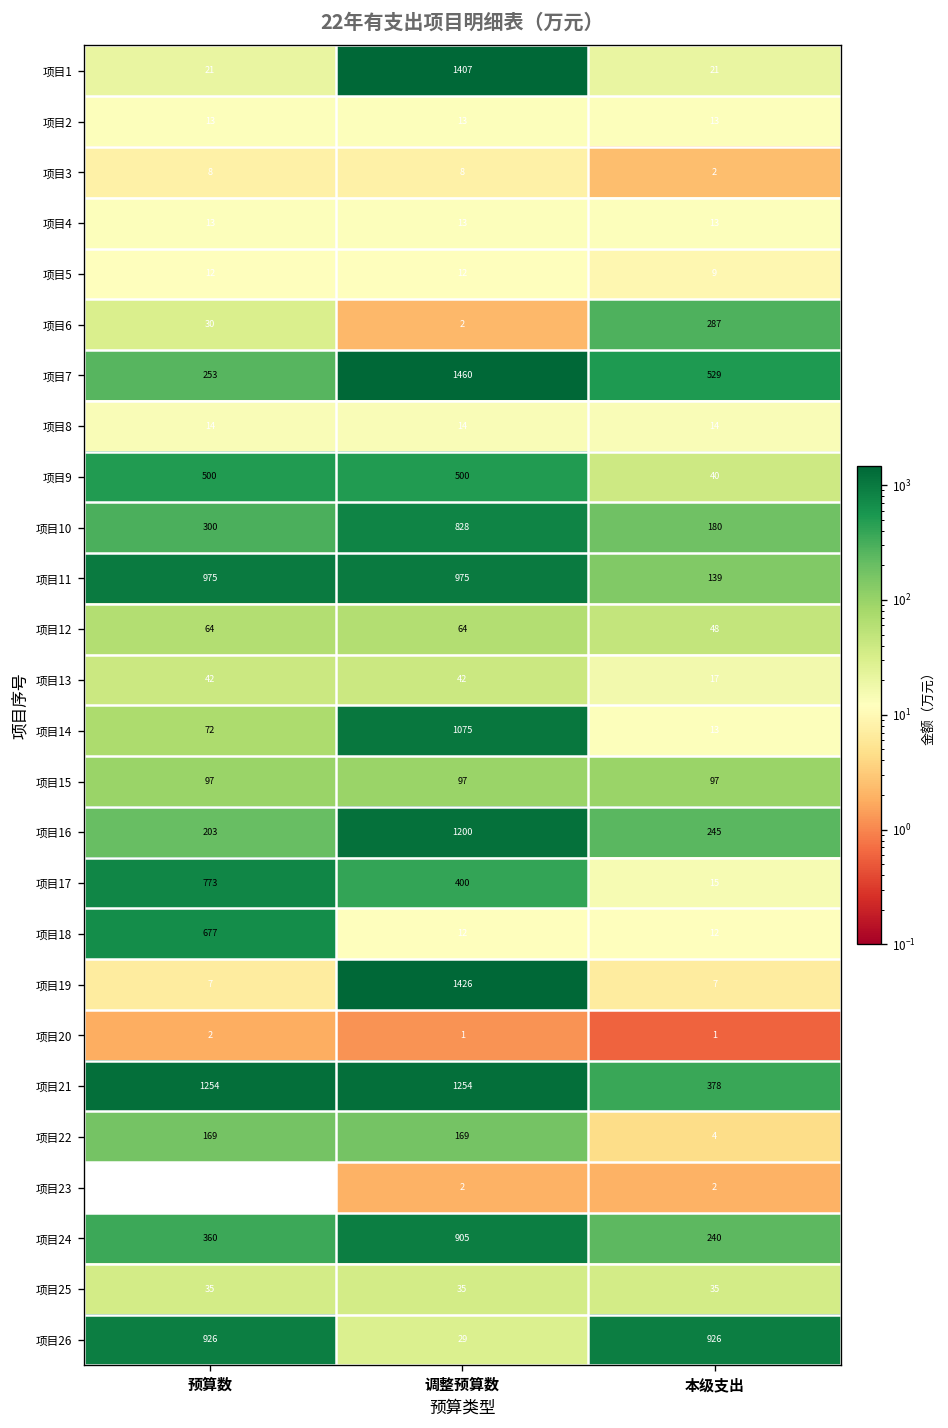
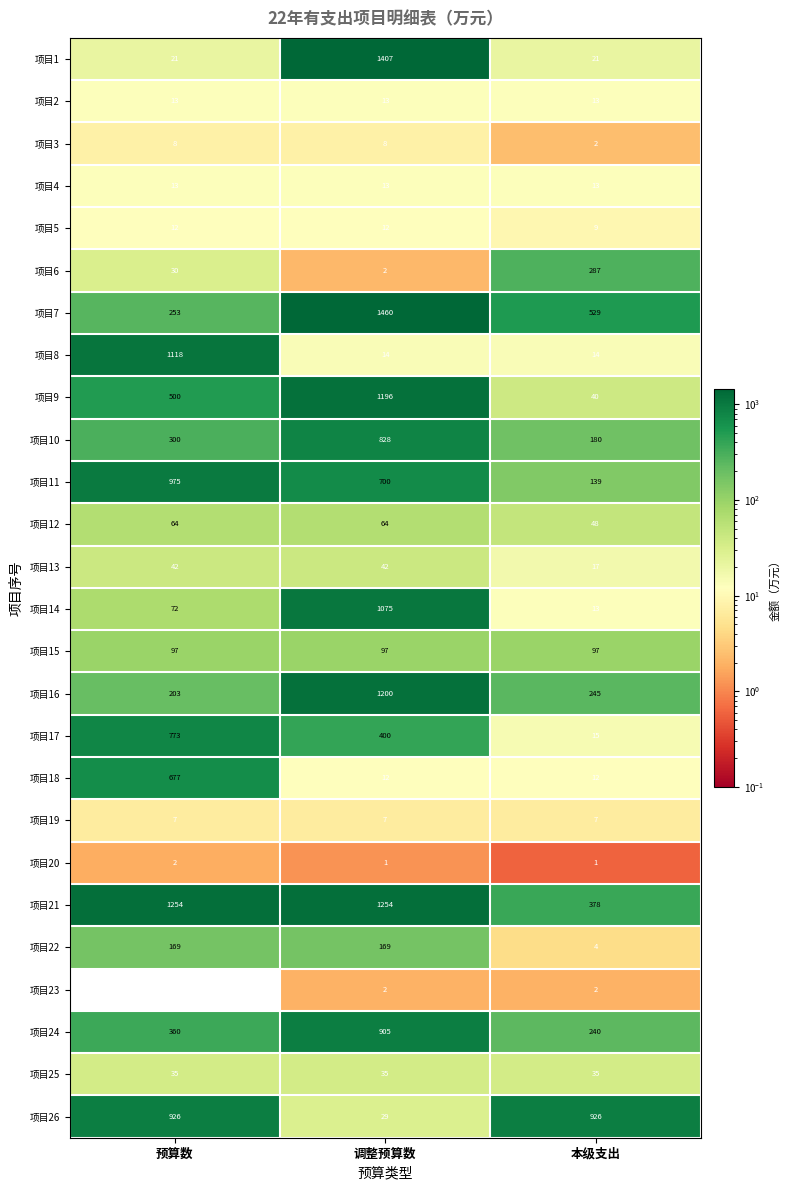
项目8, 预算数: 14 -> 1118
项目9, 调整预算数: 500 -> 1196
项目11, 调整预算数: 975 -> 700
项目19, 调整预算数: 1426 -> 7
